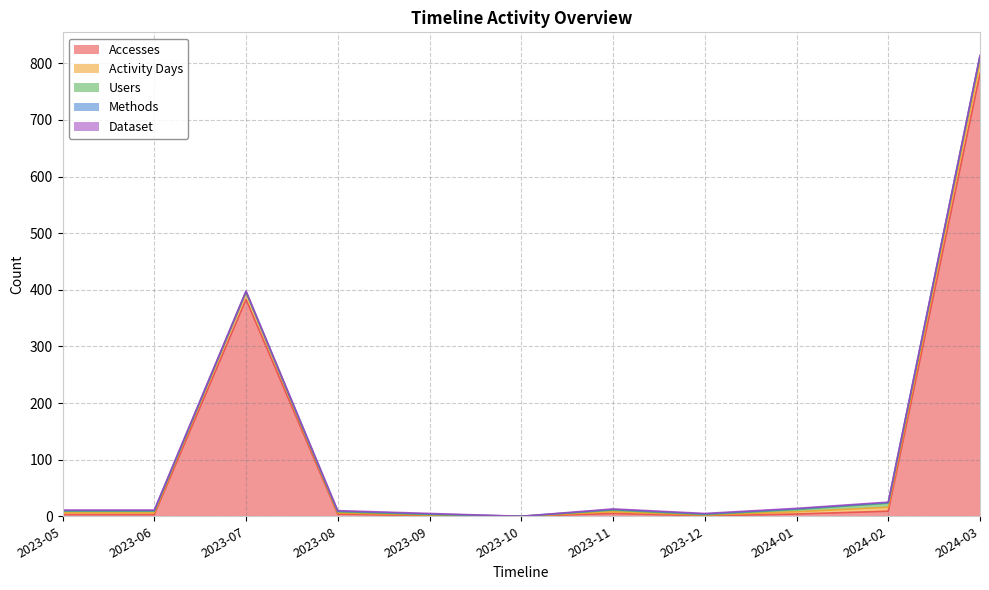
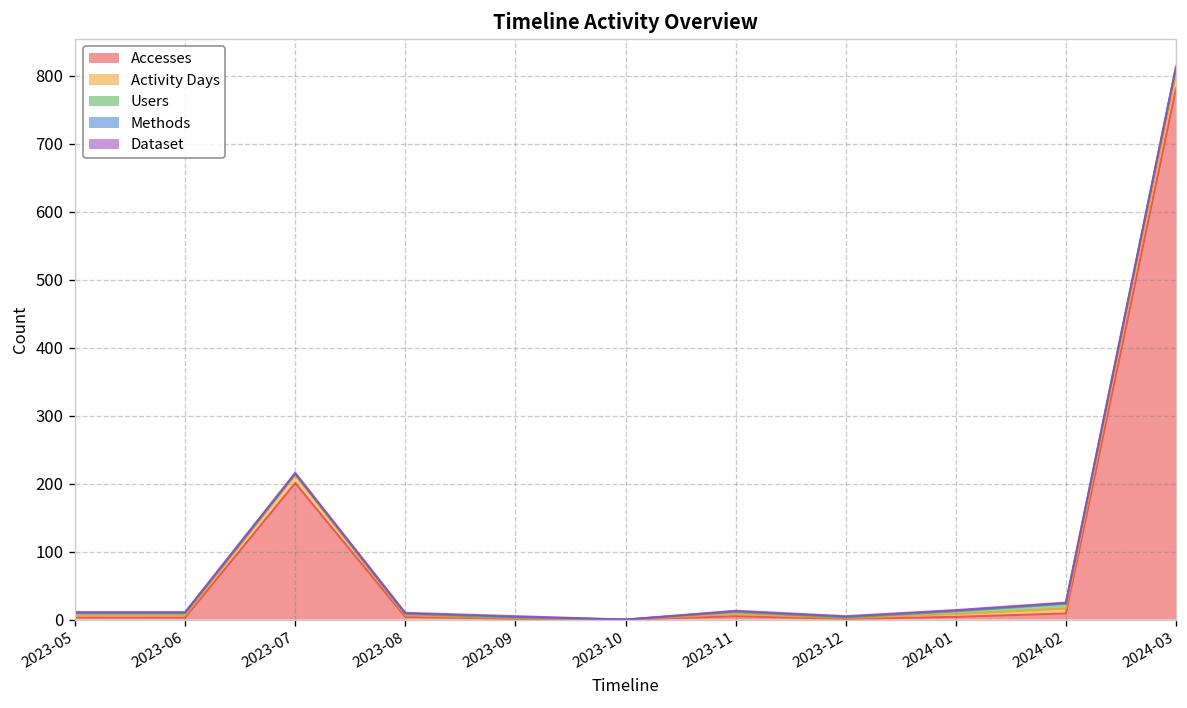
Accesses, 2023-07: 380 -> 200
